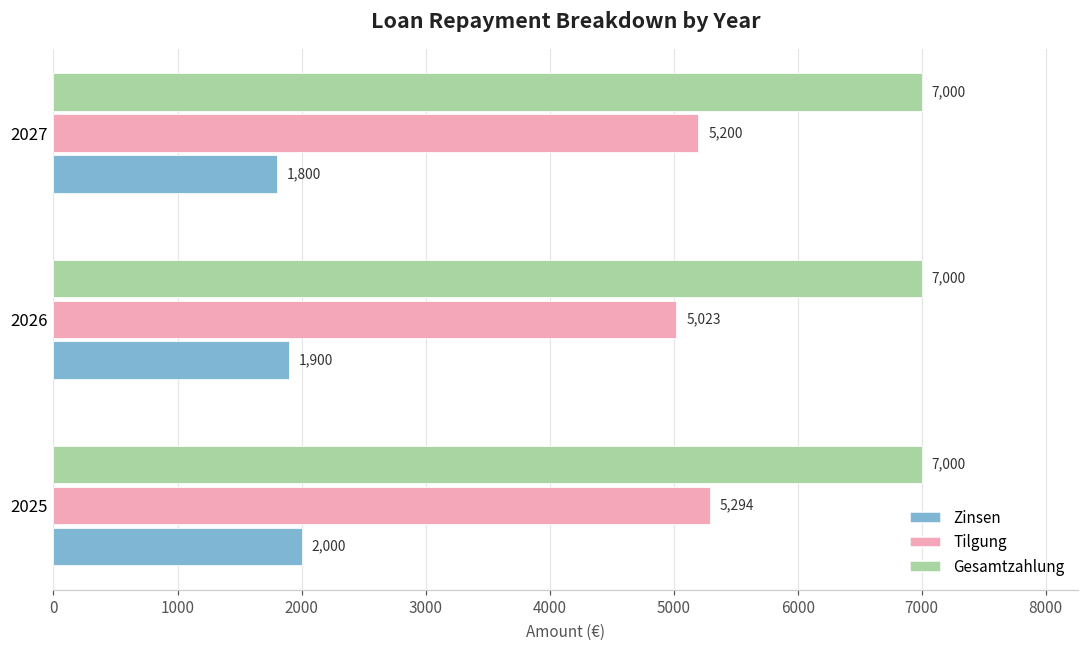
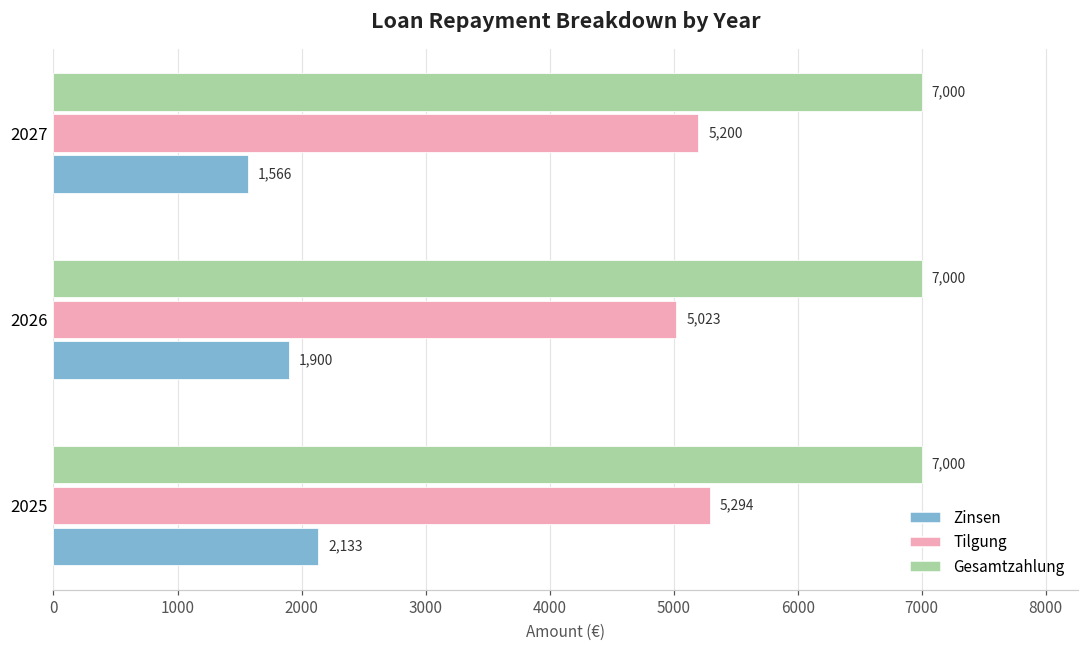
Zinsen, 2027: 1,800 -> 1,566
Zinsen, 2025: 2,000 -> 2,133
